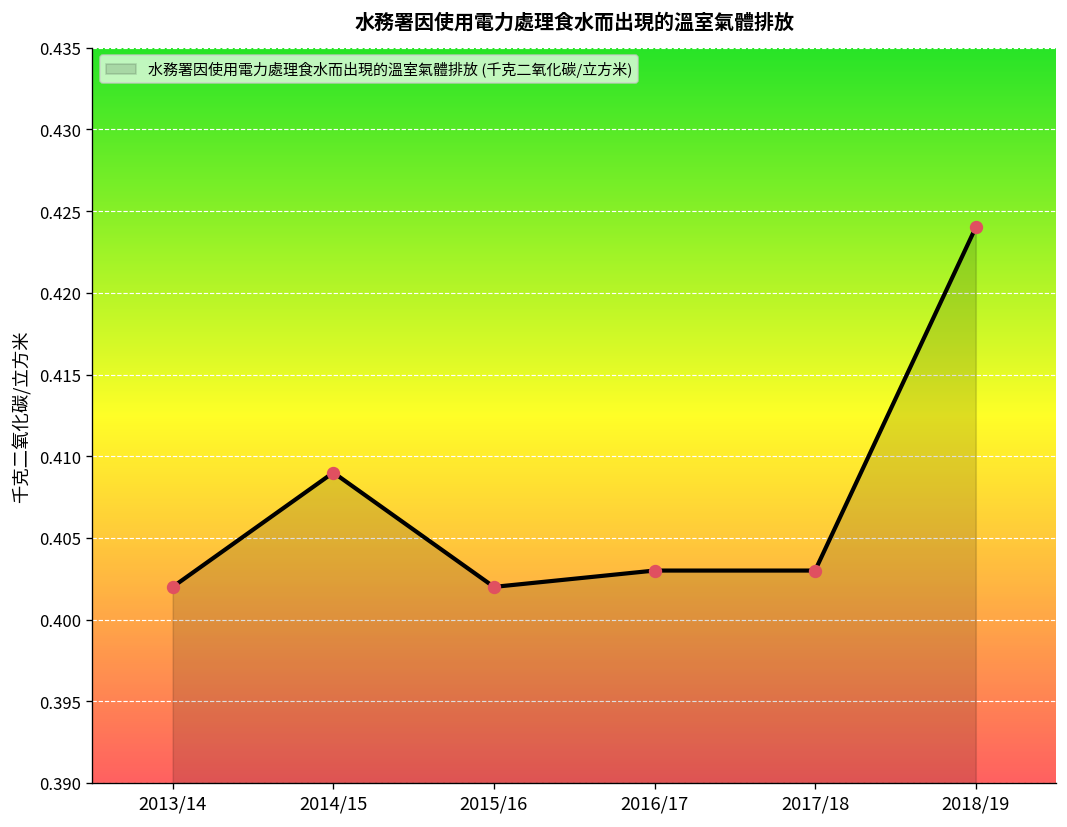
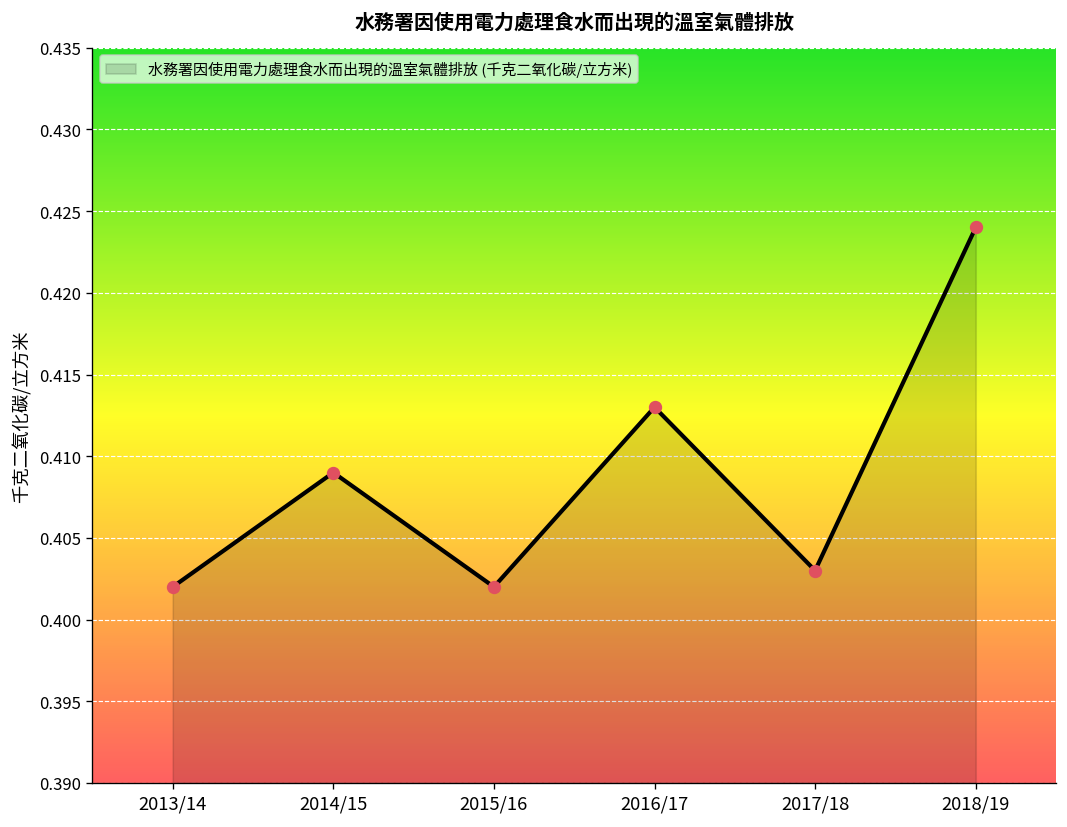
2016/17: 0.403 -> 0.413
